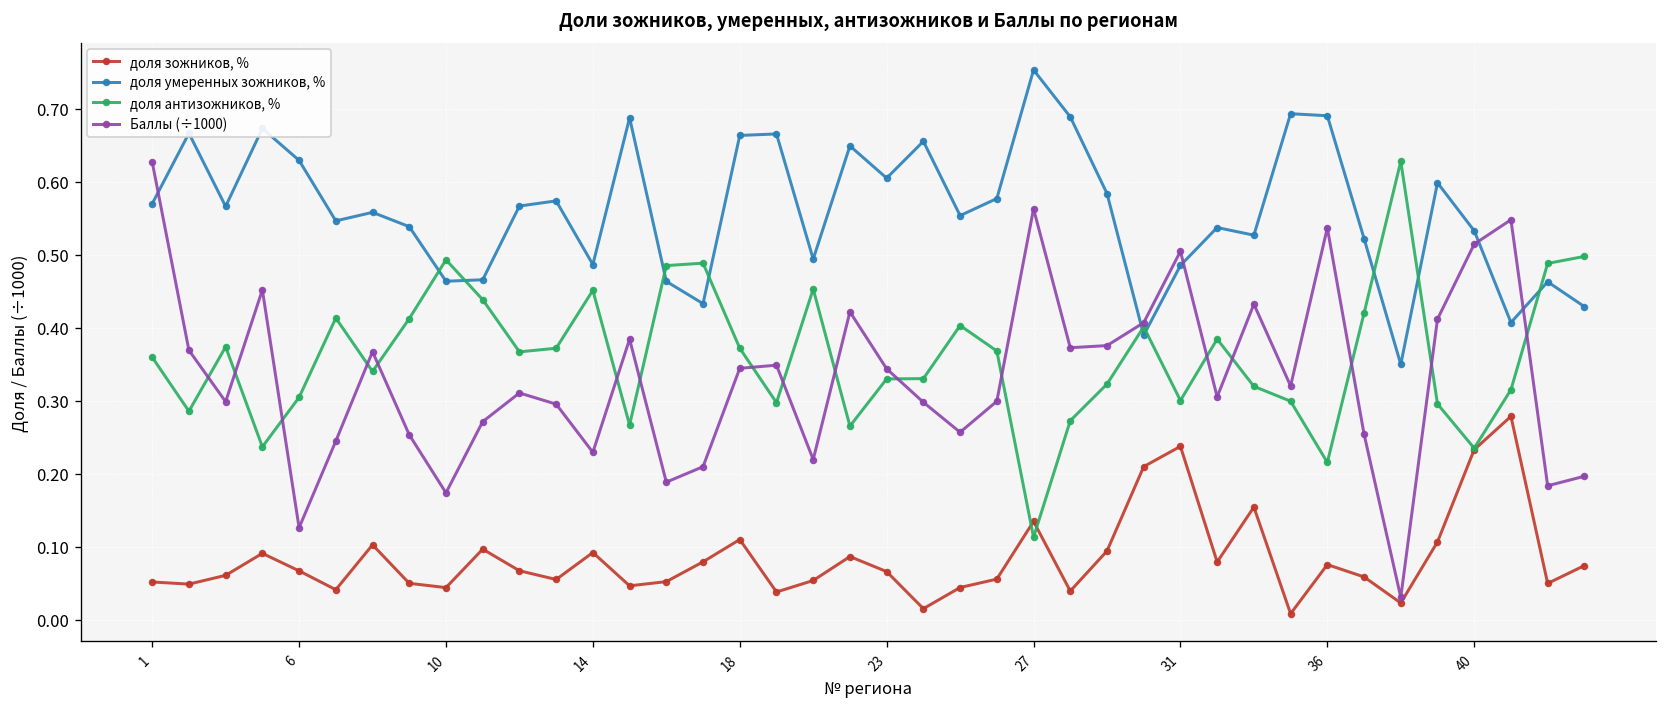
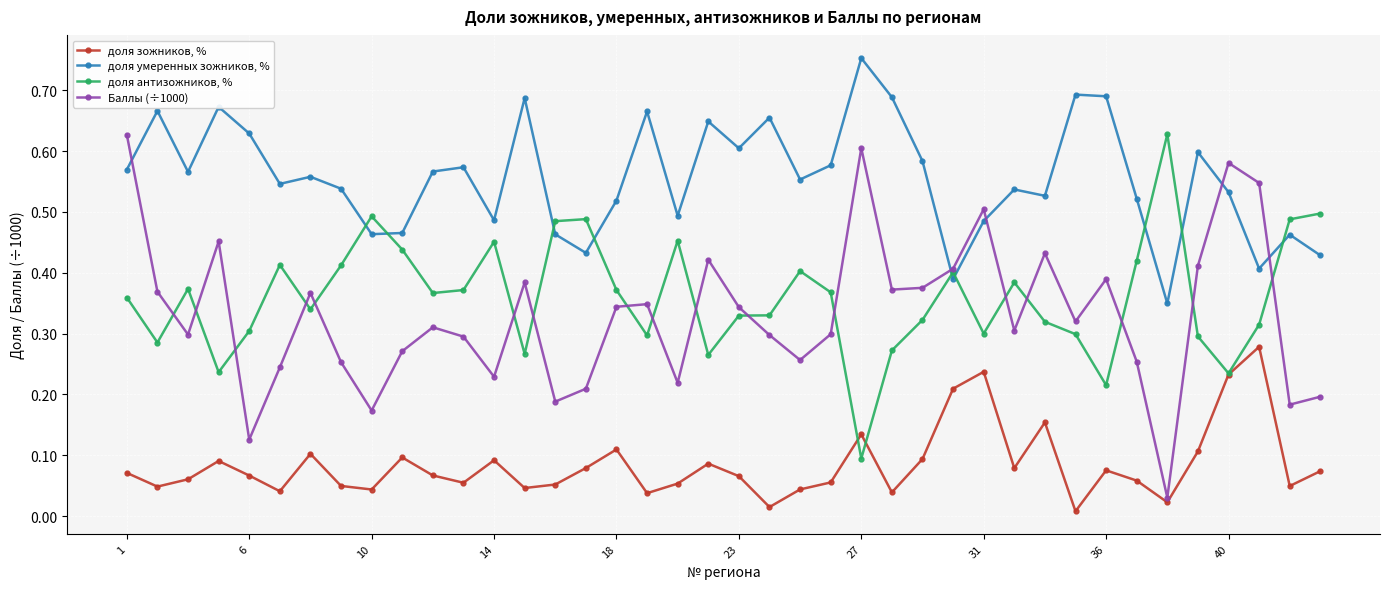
доля зожников, %, 1: 0.05 -> 0.07
доля умеренных зожников, %, 18: 0.66 -> 0.52
доля антизожников, %, 27: 0.11 -> 0.09
Баллы (÷1000), 27: 0.56 -> 0.60
Баллы (÷1000), 36: 0.54 -> 0.39
Баллы (÷1000), 40: 0.51 -> 0.58
